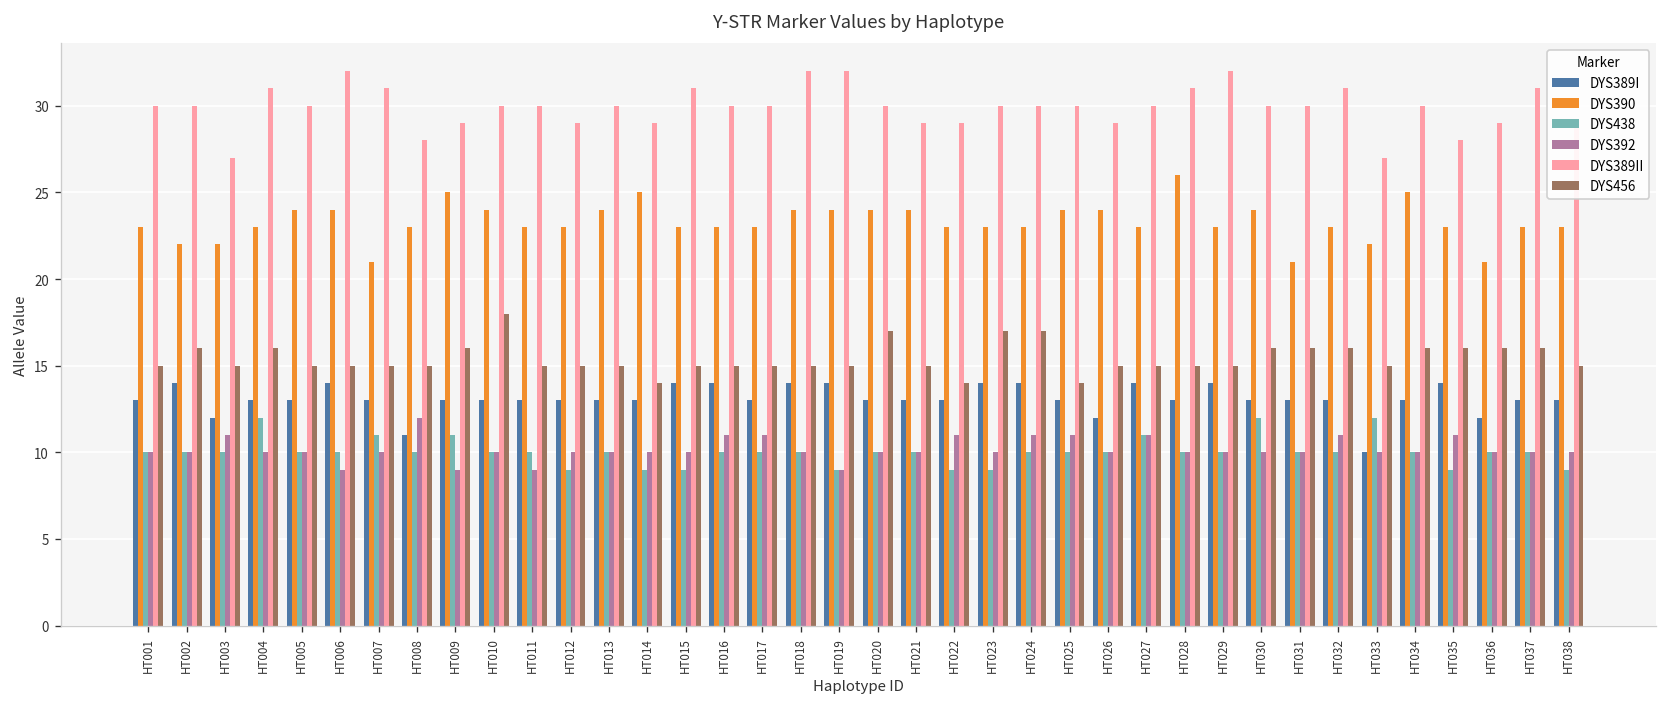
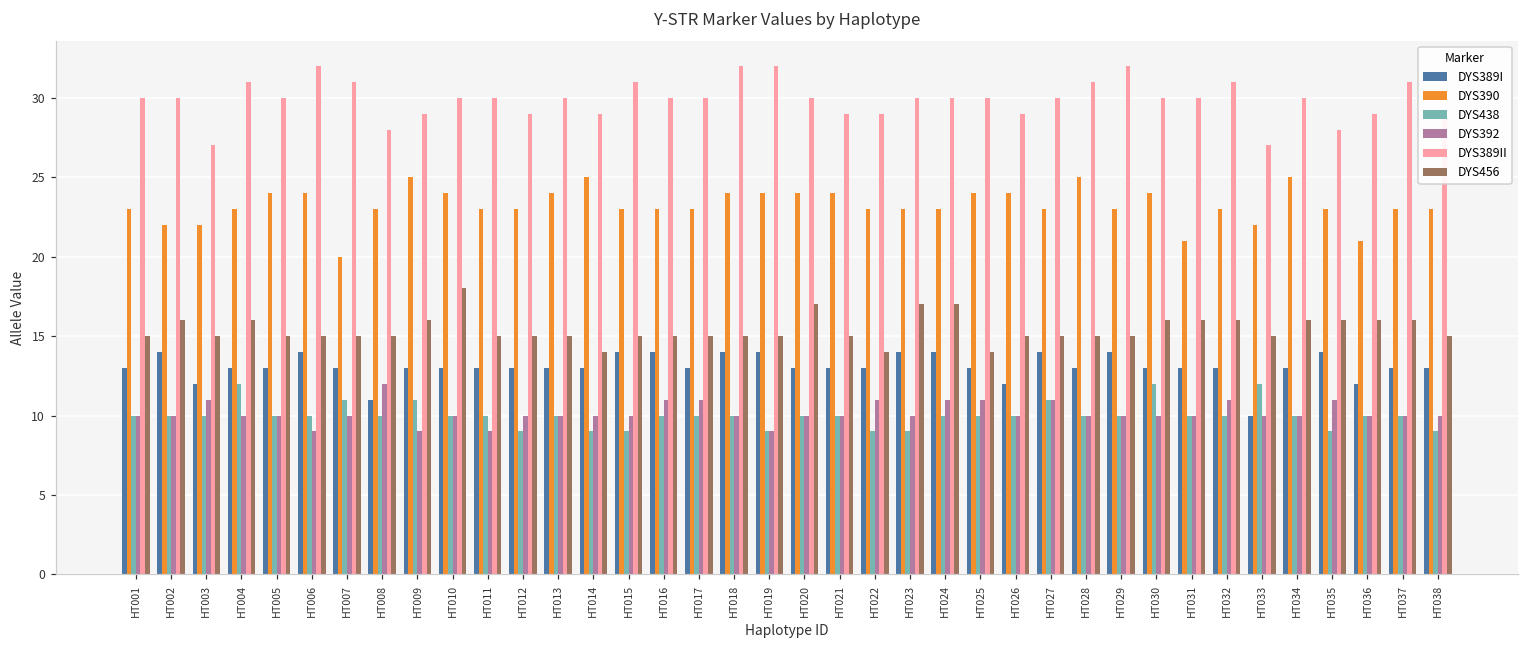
DYS390, HT007: 21 -> 20
DYS390, HT028: 26 -> 25
